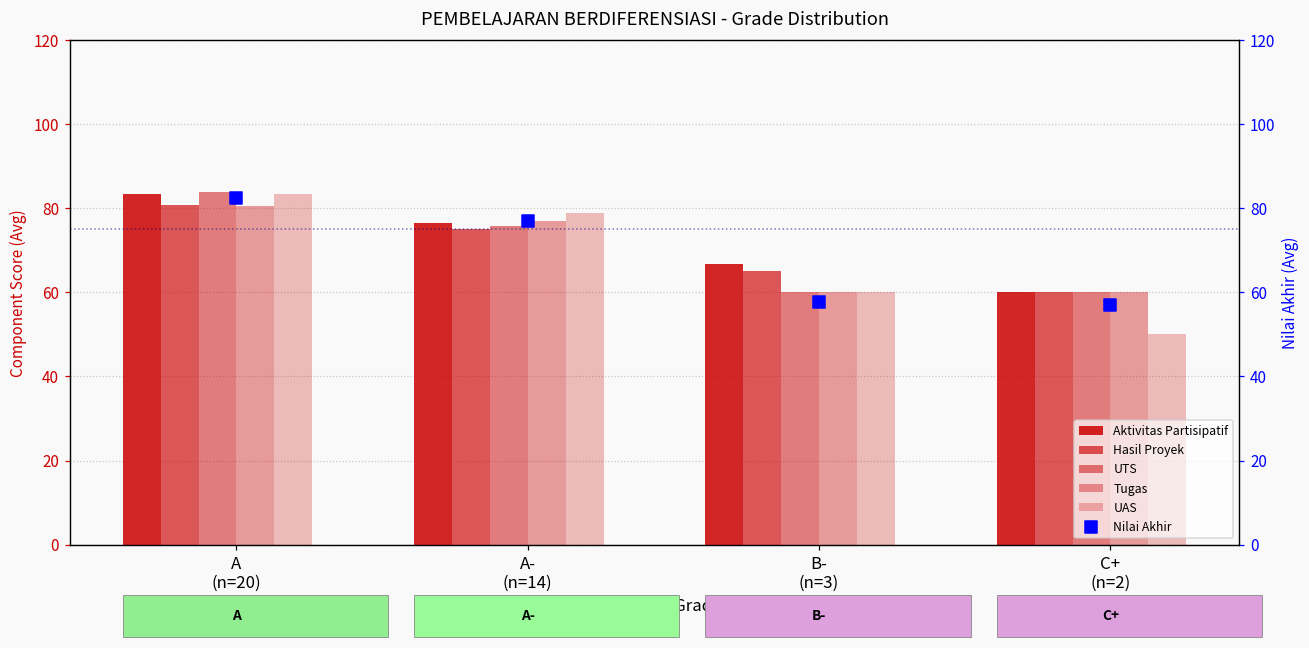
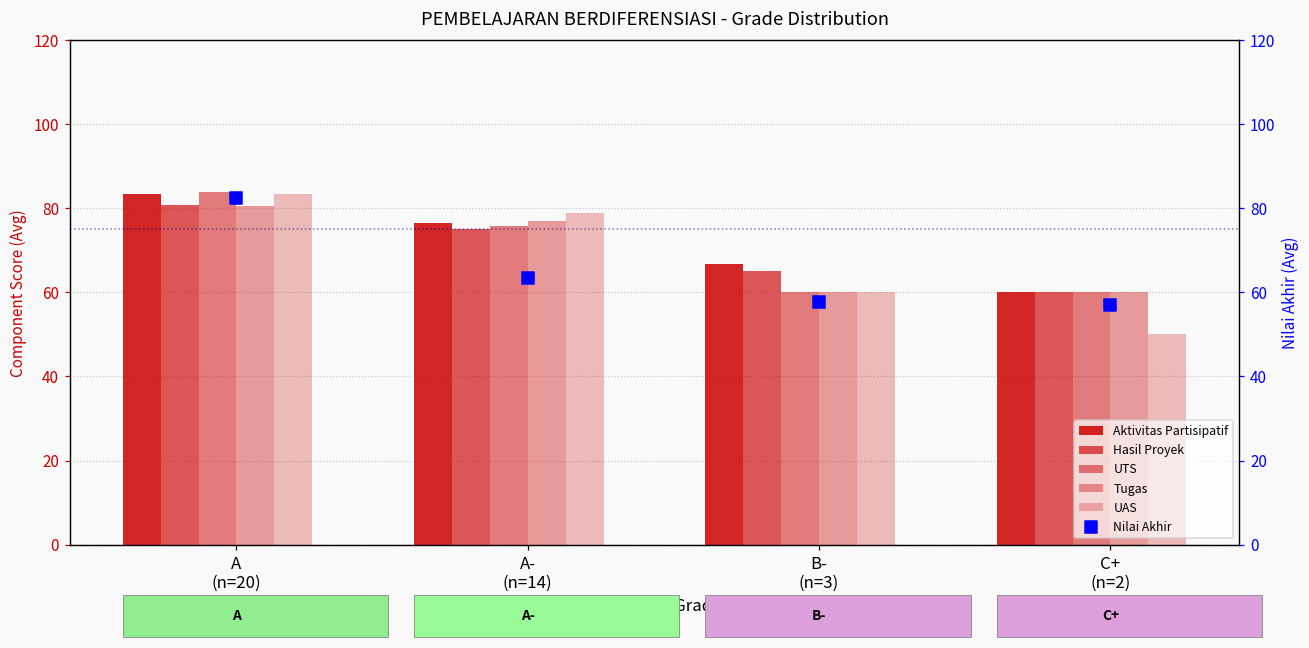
Nilai Akhir, A- (n=14): 77 -> 64
